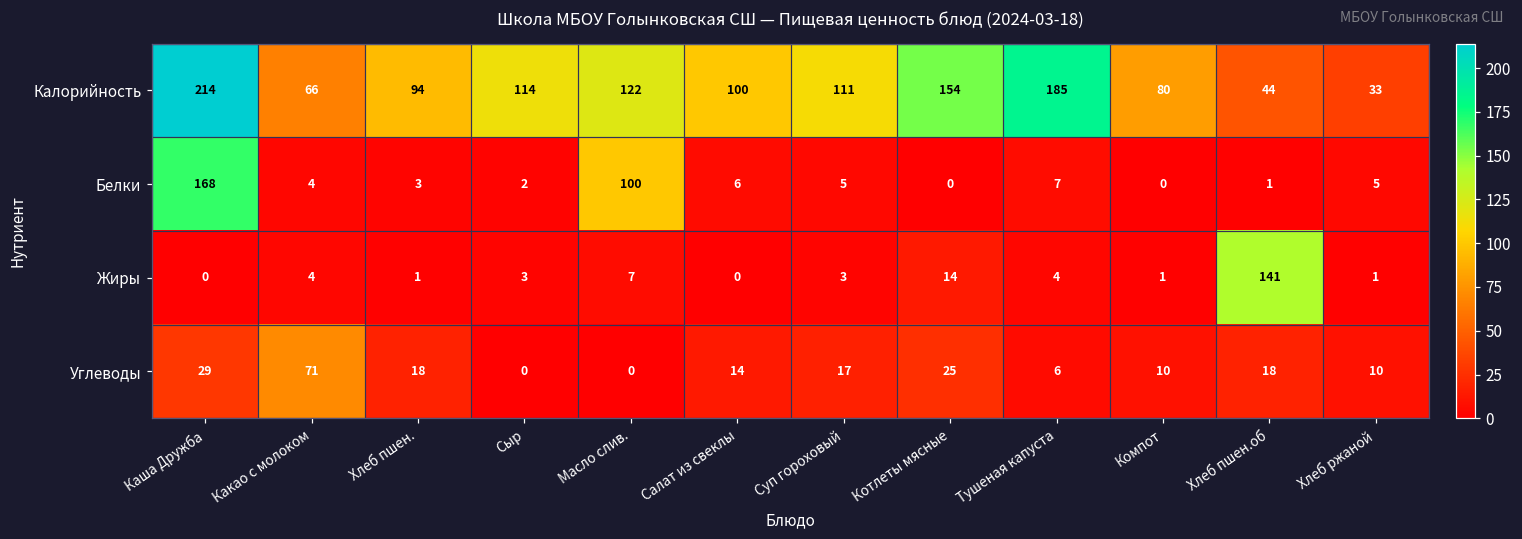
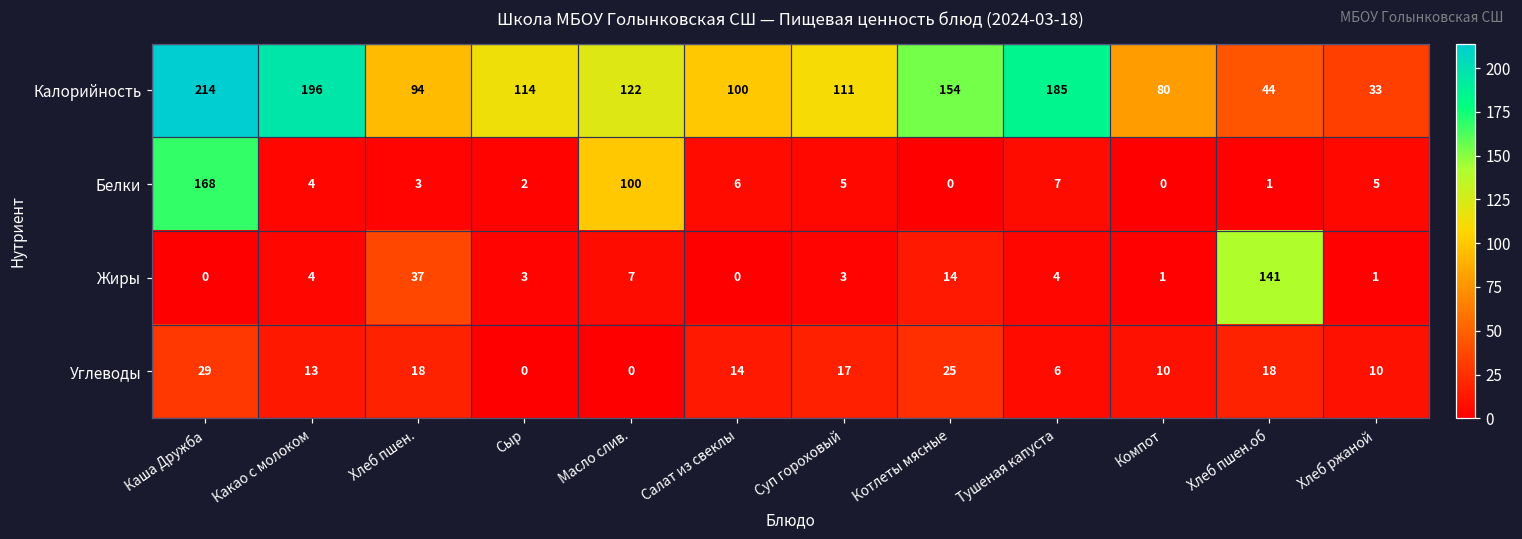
Калорийность, Какао с молоком: 66 -> 196
Жиры, Хлеб пшен.: 1 -> 37
Углеводы, Какао с молоком: 71 -> 13
